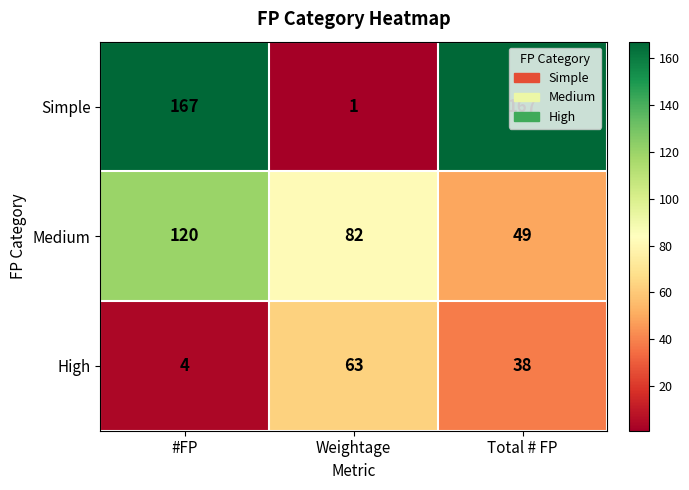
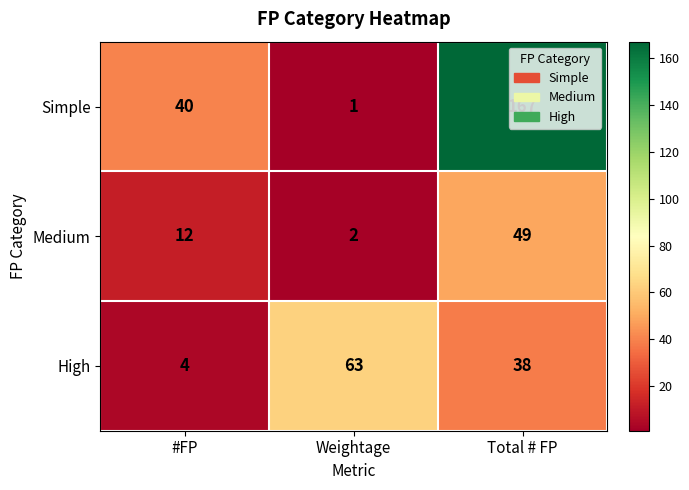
Simple, #FP: 167 -> 40
Medium, #FP: 120 -> 12
Medium, Weightage: 82 -> 2
